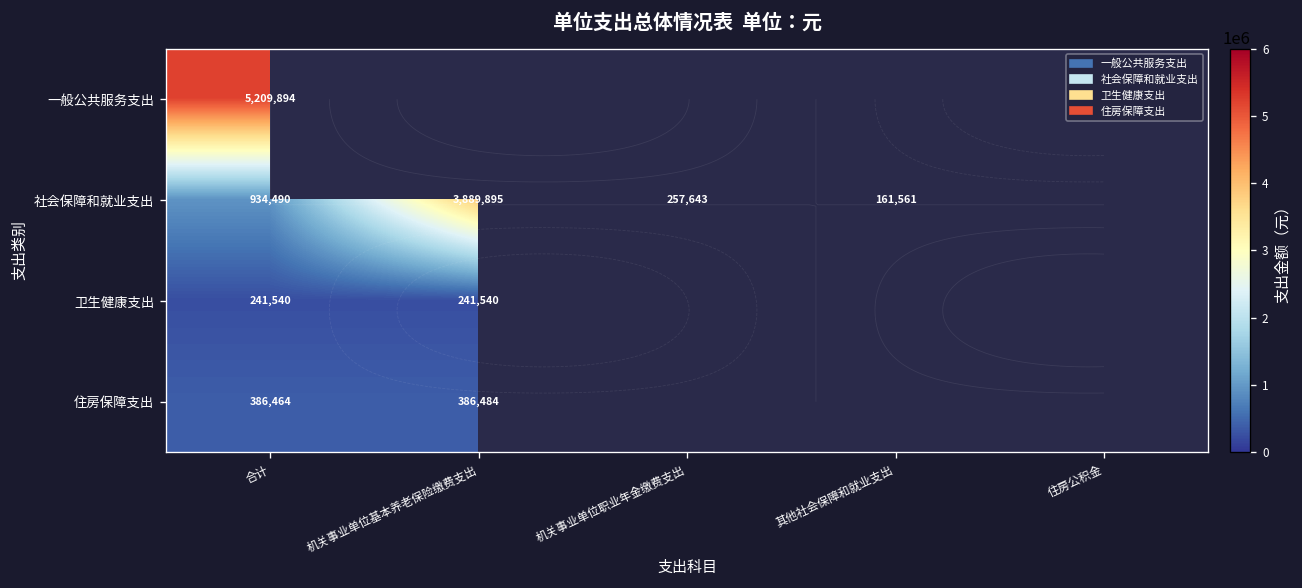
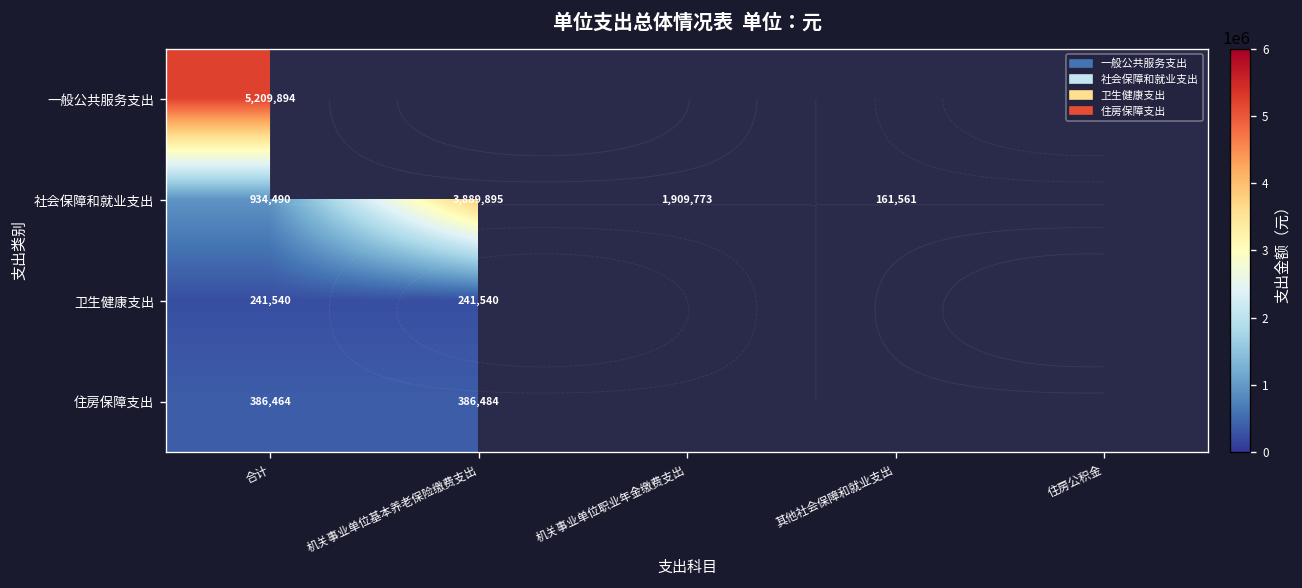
社会保障和就业支出, 机关事业单位职业年金缴费支出: 257,643 -> 1,909,773
